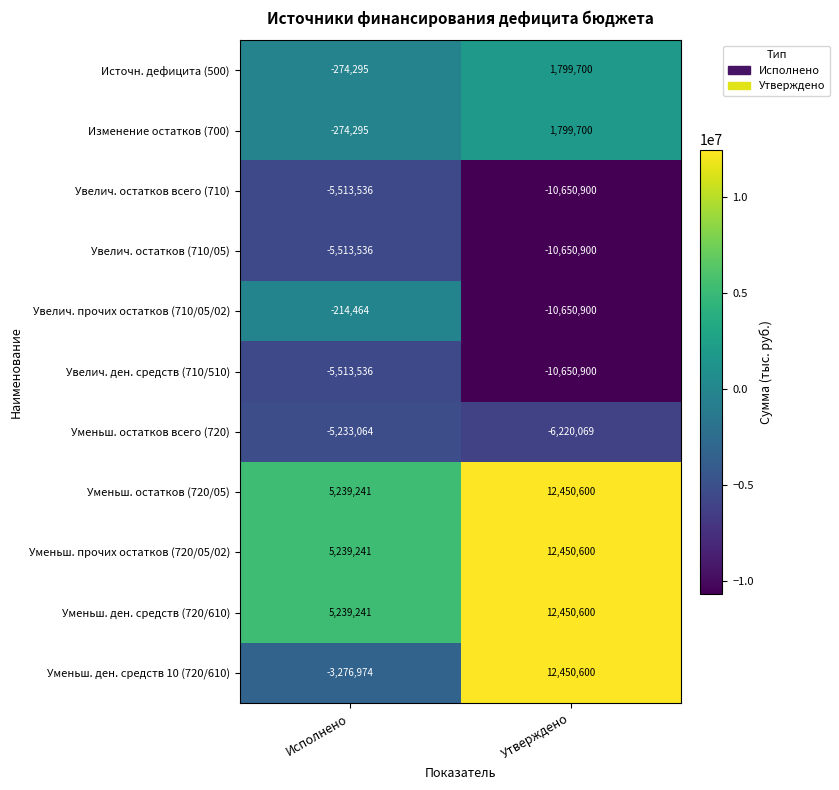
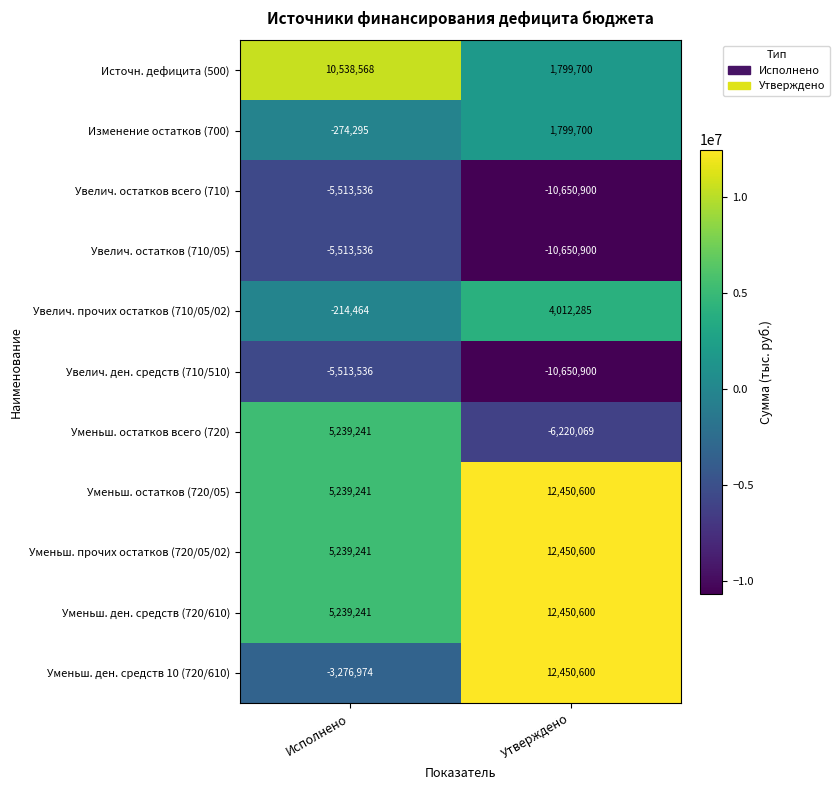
Источн. дефицита (500), Исполнено: -274,295 -> 10,538,568
Увелич. прочих остатков (710/05/02), Утверждено: -10,650,900 -> 4,012,285
Уменьш. остатков всего (720), Исполнено: -5,233,064 -> 5,239,241
